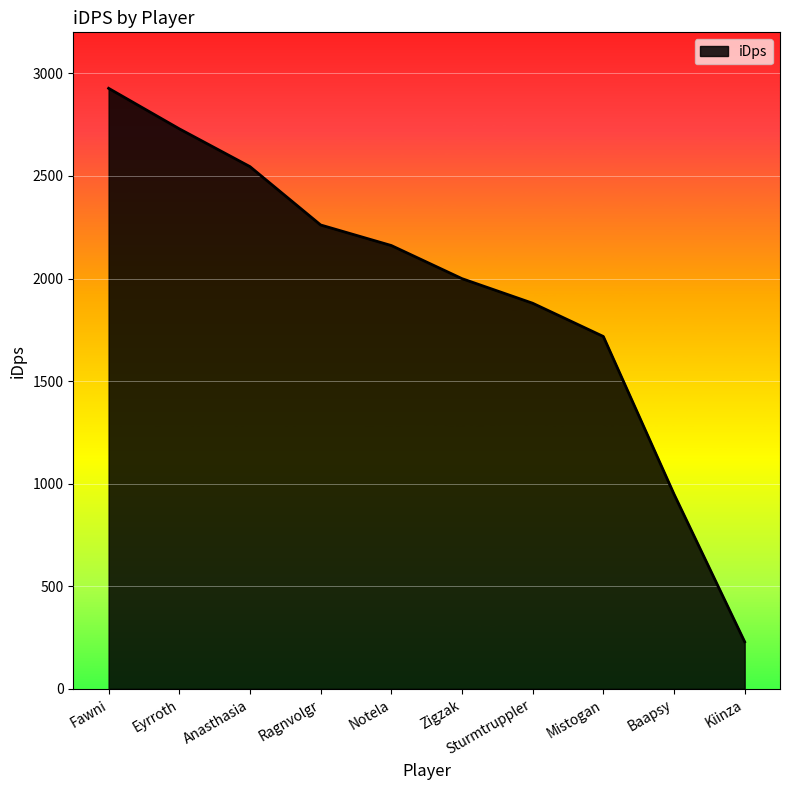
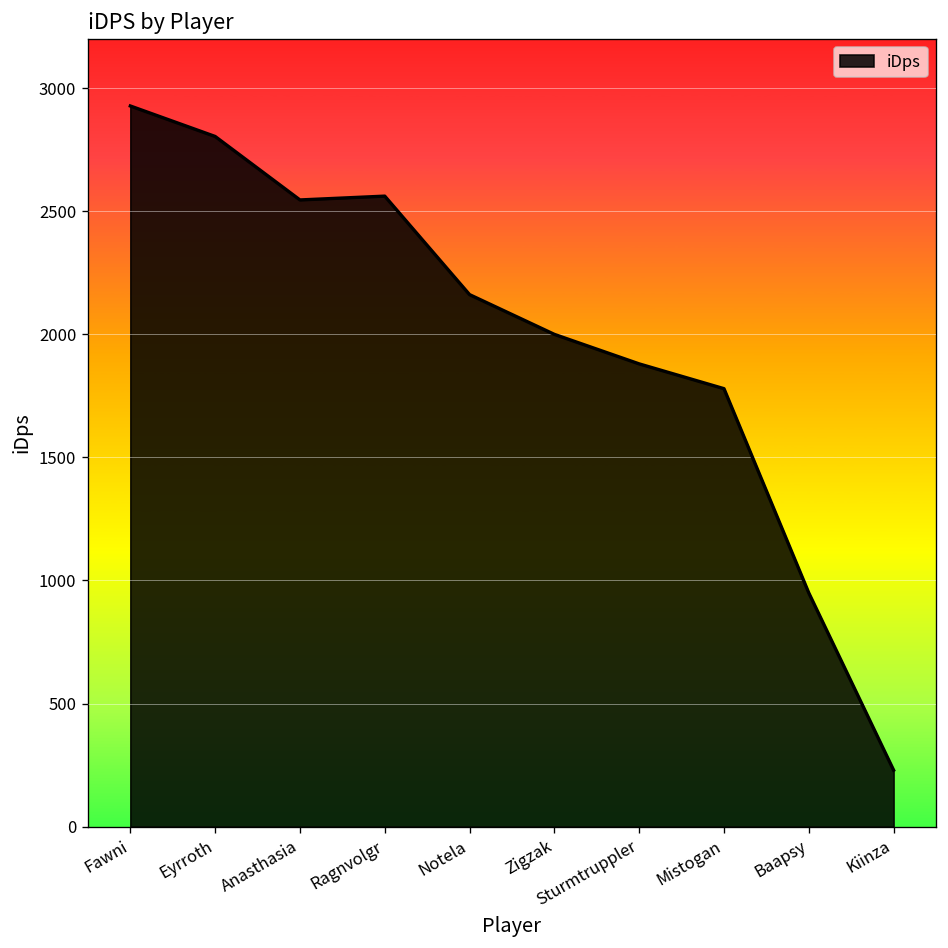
Eyrroth: 2730 -> 2800
Ragnvolgr: 2260 -> 2560
Mistogan: 1720 -> 1780
